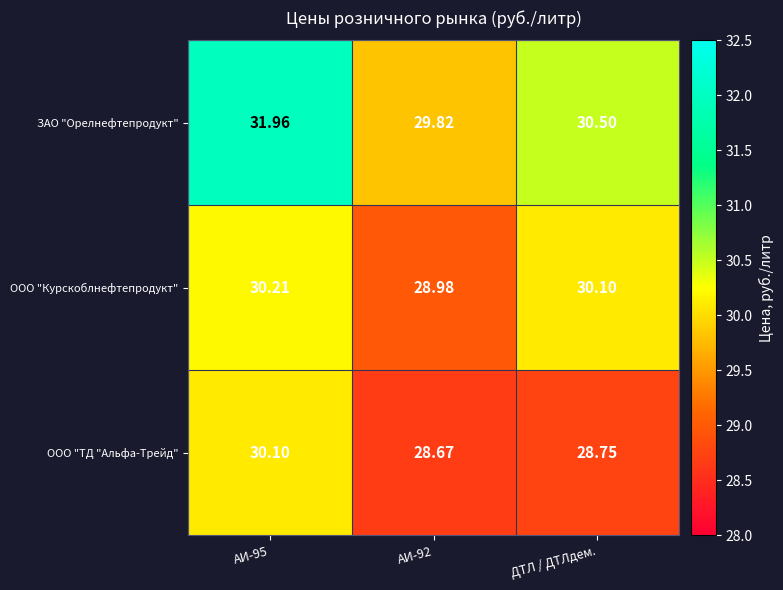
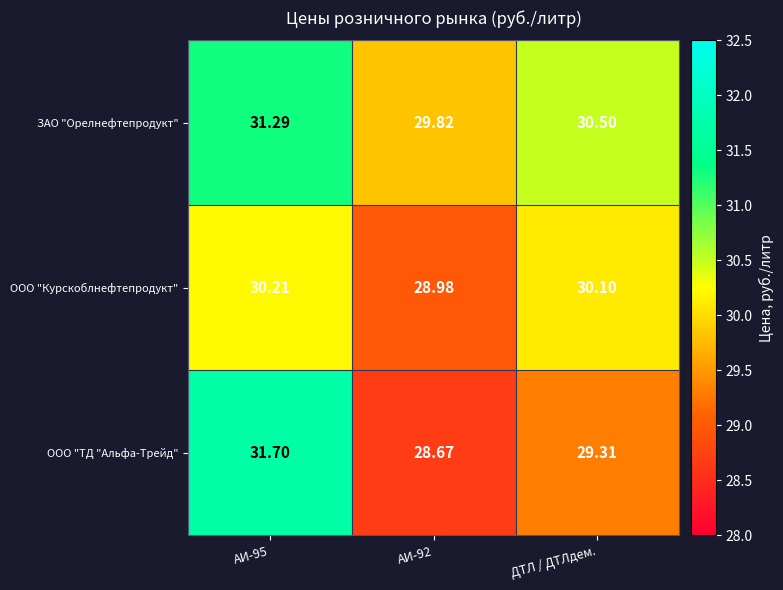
ЗАО "Орелнефтепродукт", АИ-95: 31.96 -> 31.29
ООО "ТД "Альфа-Трейд", АИ-95: 30.10 -> 31.70
ООО "ТД "Альфа-Трейд", ДТЛ / ДТЛдем.: 28.75 -> 29.31
